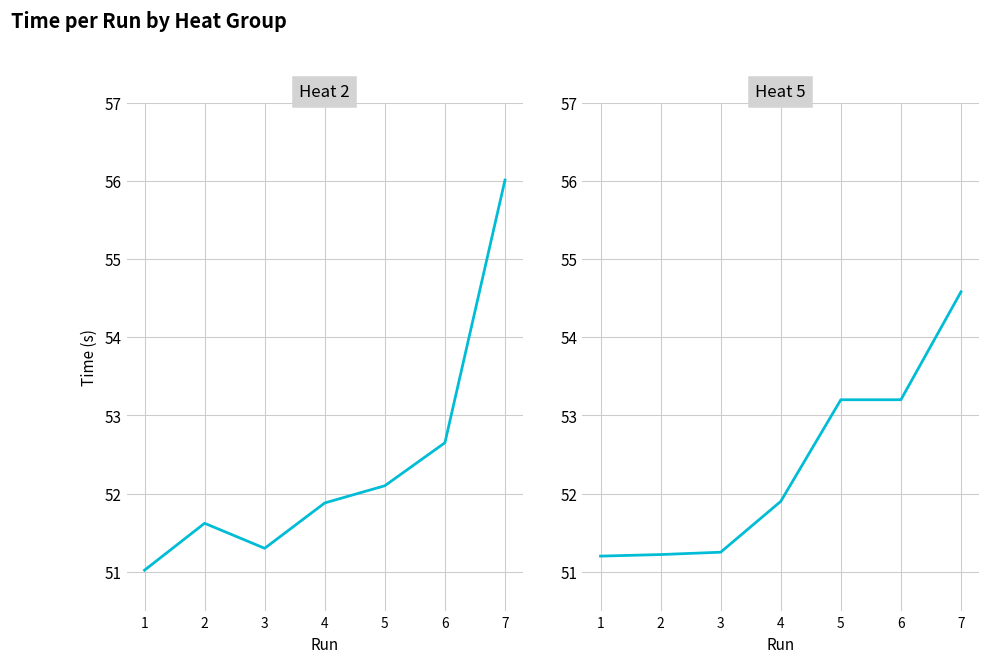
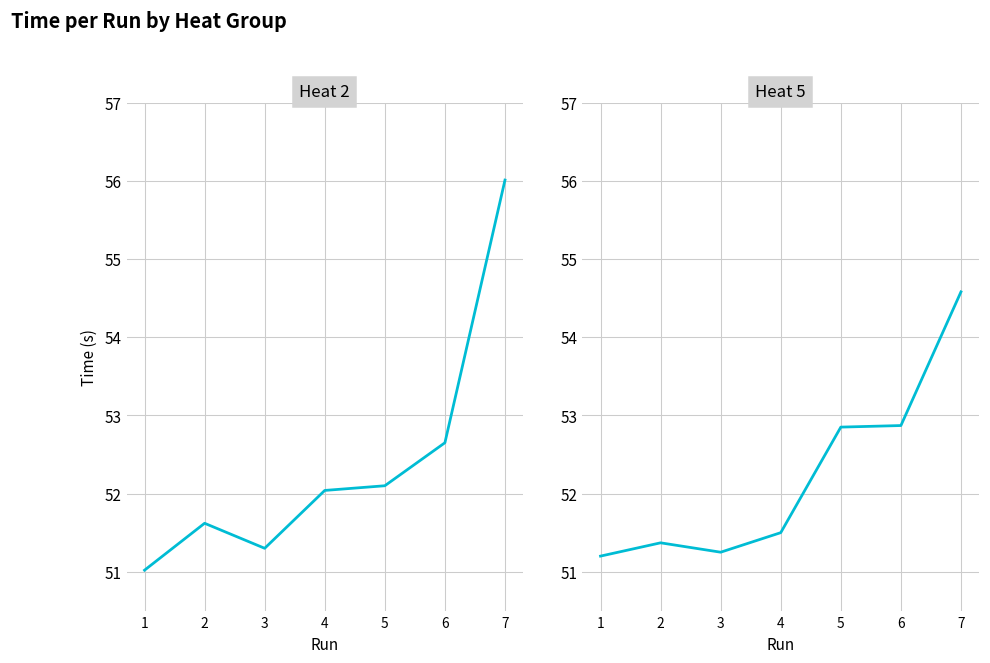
Heat 2, 4: 51.9 -> 52.0
Heat 5, 2: 51.2 -> 51.4
Heat 5, 4: 51.9 -> 51.5
Heat 5, 5: 53.2 -> 52.9
Heat 5, 6: 53.2 -> 52.9
